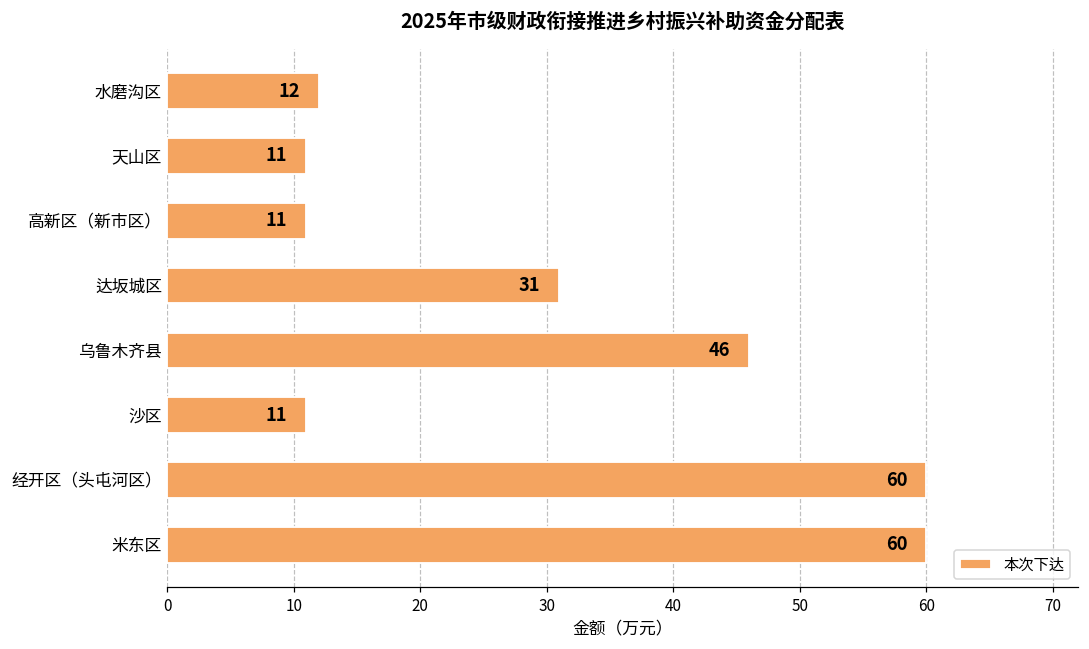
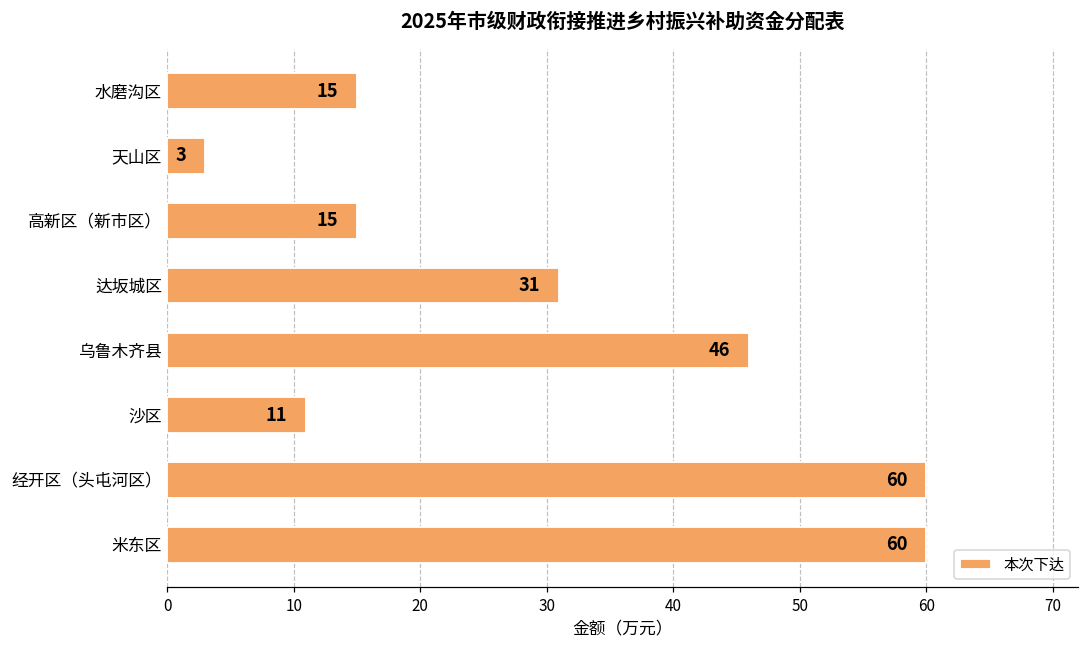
水磨沟区: 12 -> 15
天山区: 11 -> 3
高新区（新市区）: 11 -> 15
